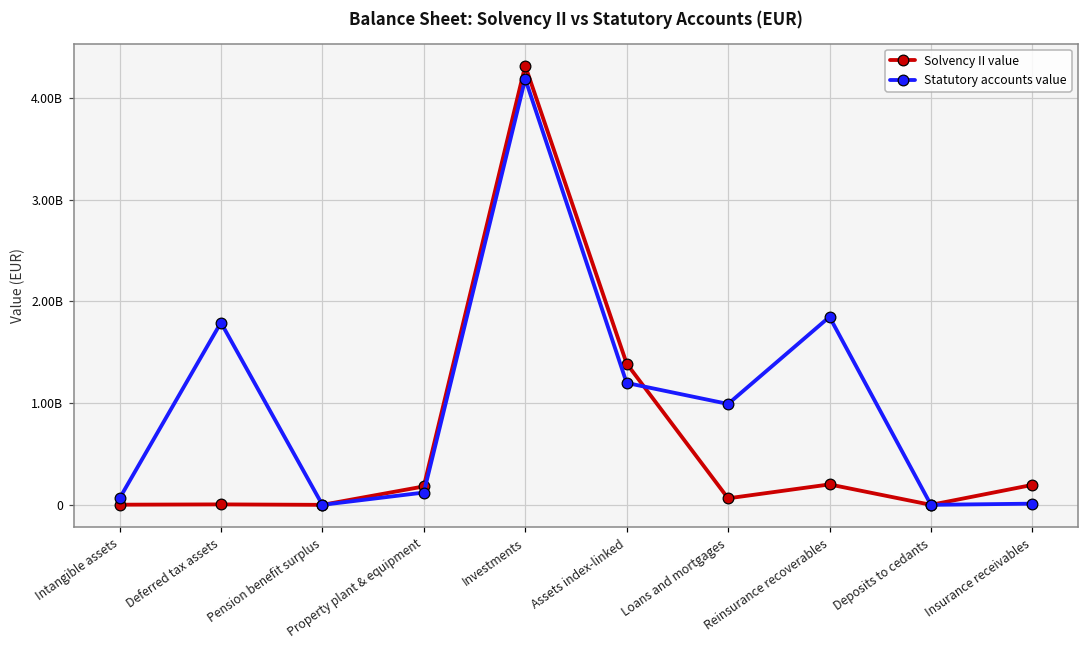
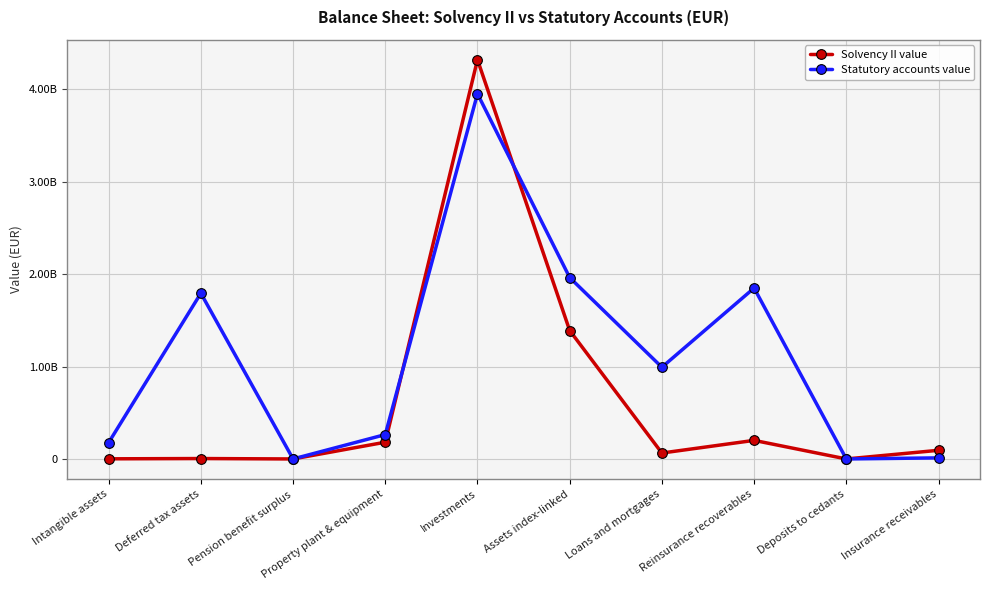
Statutory accounts value, Intangible assets: 100000000 -> 200000000
Statutory accounts value, Property plant & equipment: 100000000 -> 300000000
Statutory accounts value, Investments: 4200000000 -> 4000000000
Statutory accounts value, Assets index-linked: 1200000000 -> 2000000000
Solvency II value, Insurance receivables: 200000000 -> 100000000
